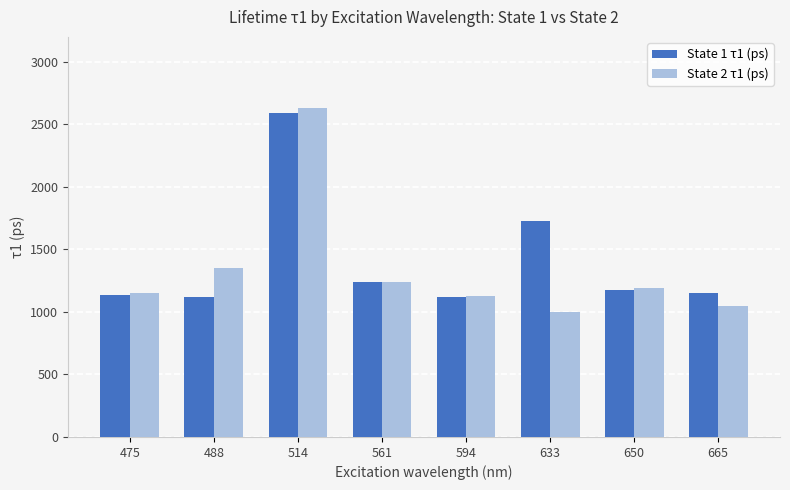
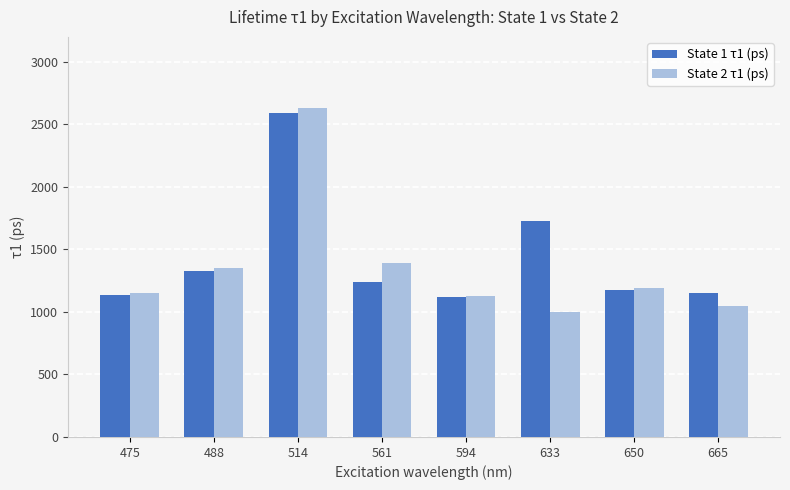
State 1 τ1 (ps), 488: 1120 -> 1330
State 2 τ1 (ps), 561: 1240 -> 1390
